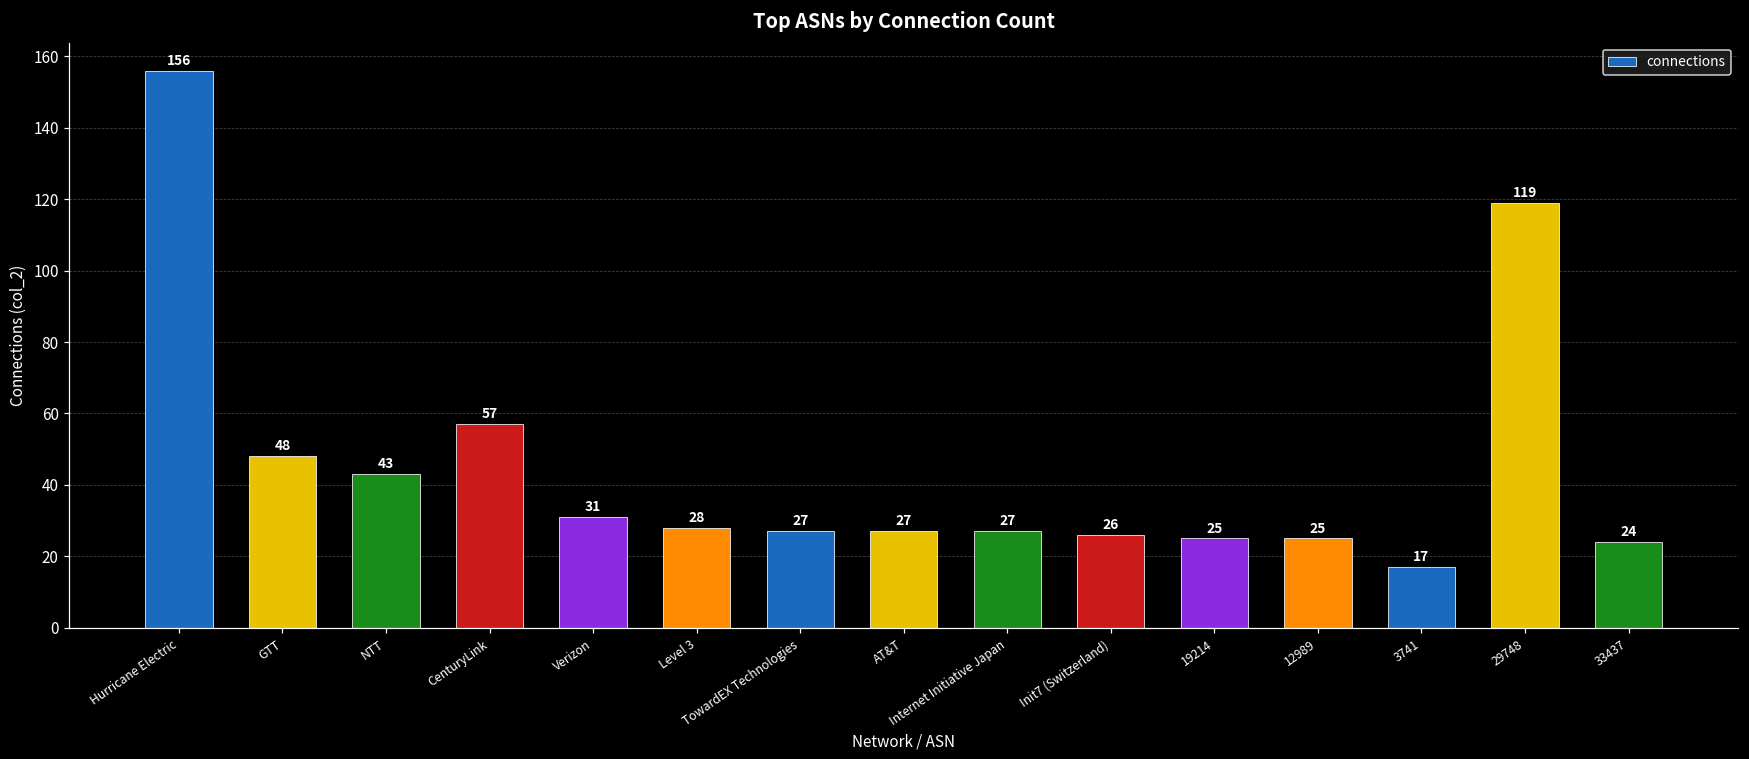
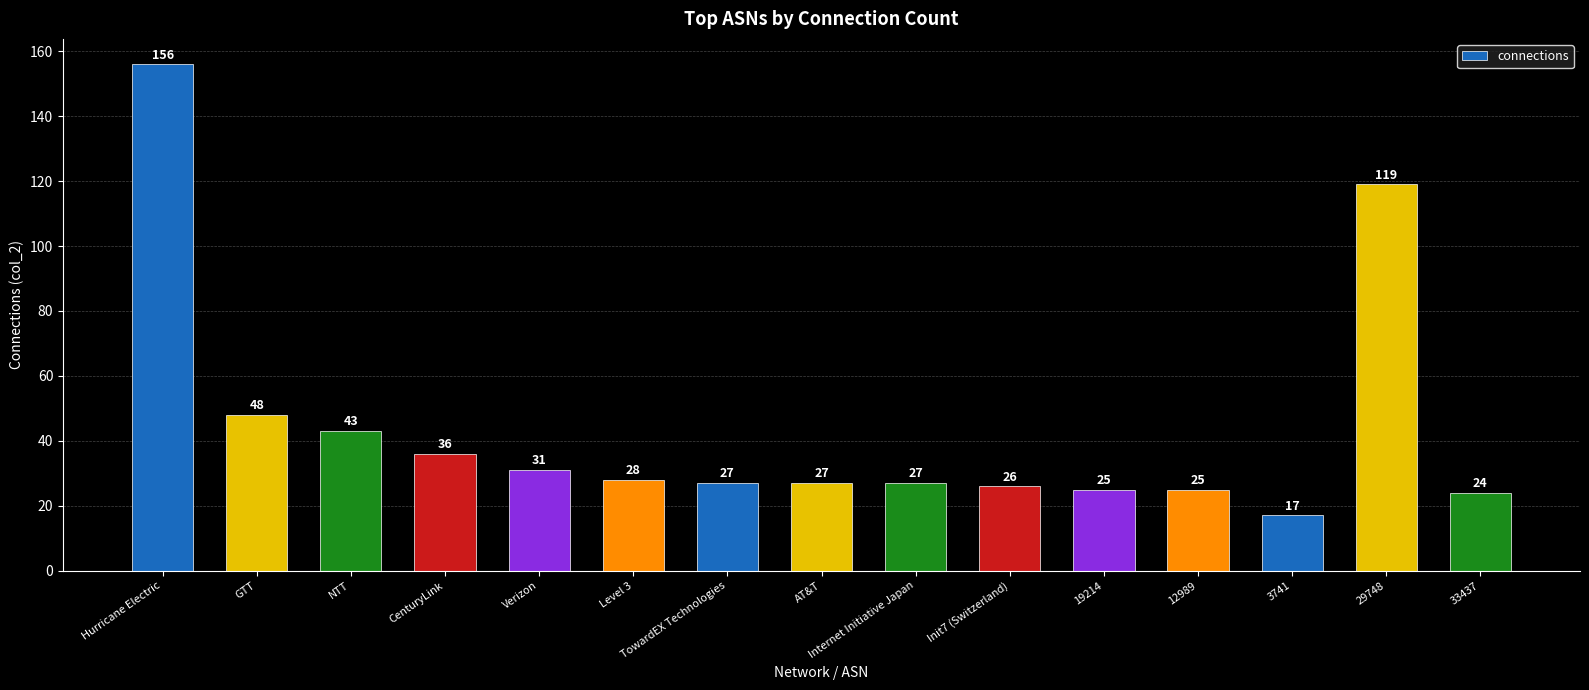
CenturyLink: 57 -> 36
